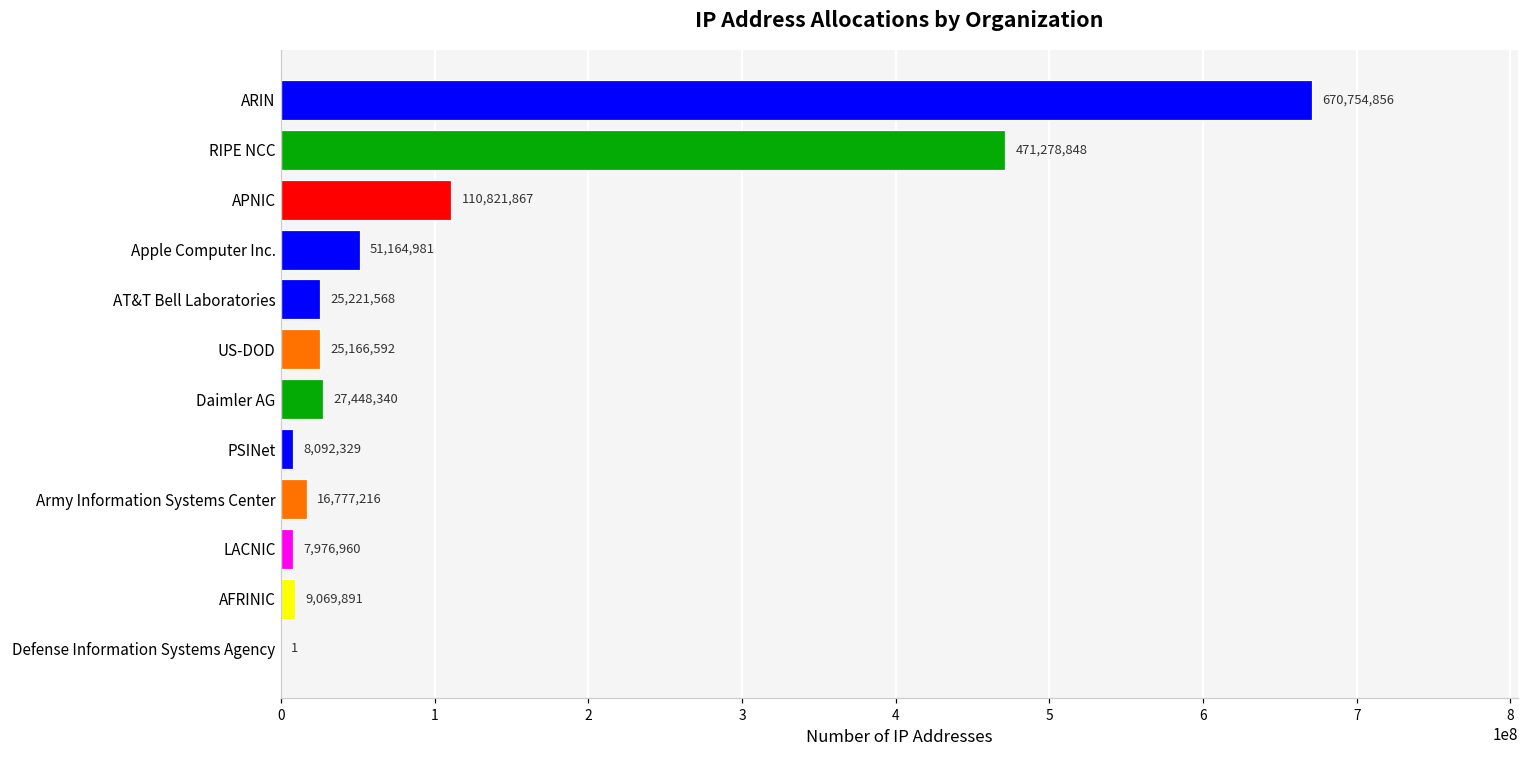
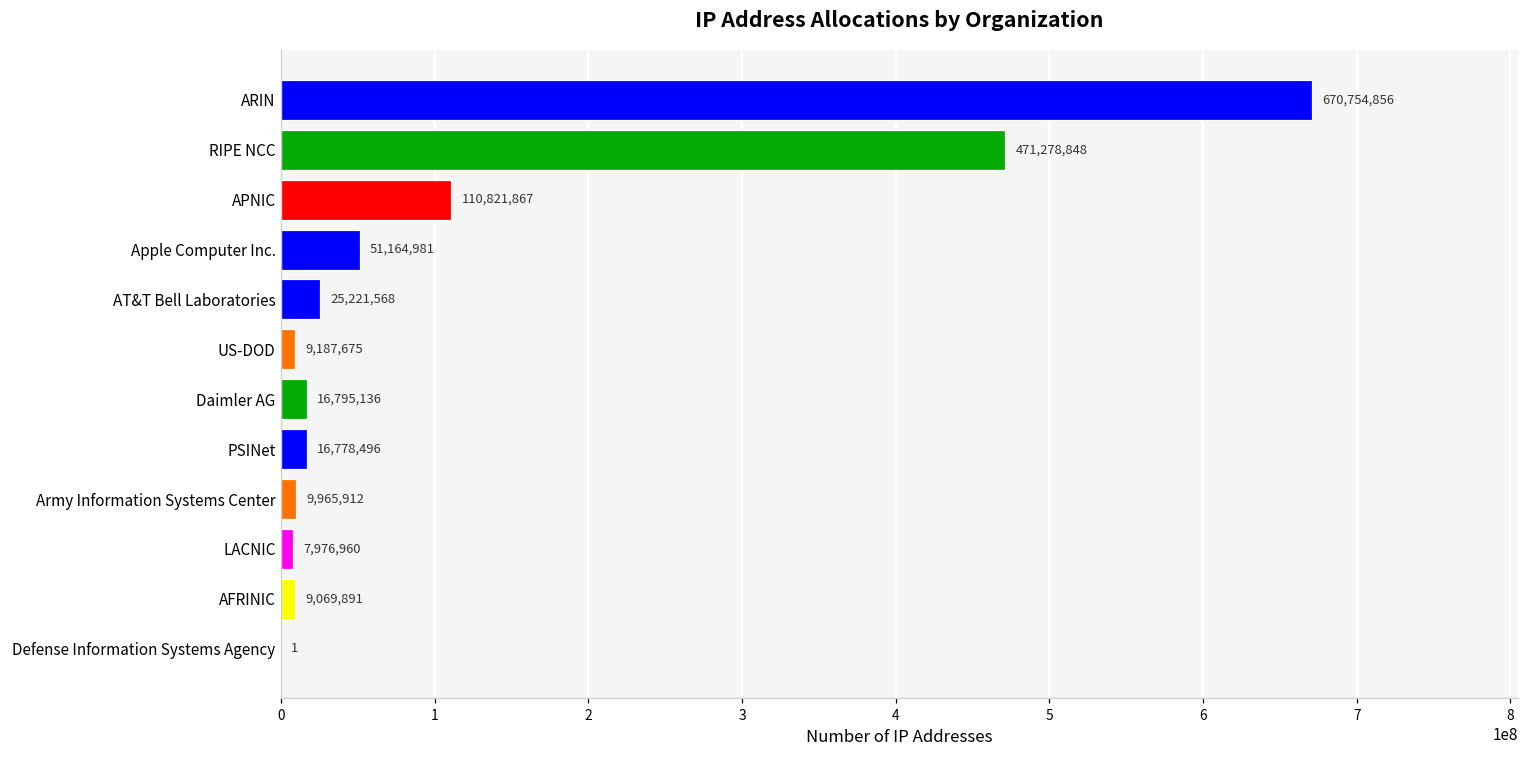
US-DOD: 25,166,592 -> 9,187,675
Daimler AG: 27,448,340 -> 16,795,136
PSINet: 8,092,329 -> 16,778,496
Army Information Systems Center: 16,777,216 -> 9,965,912
